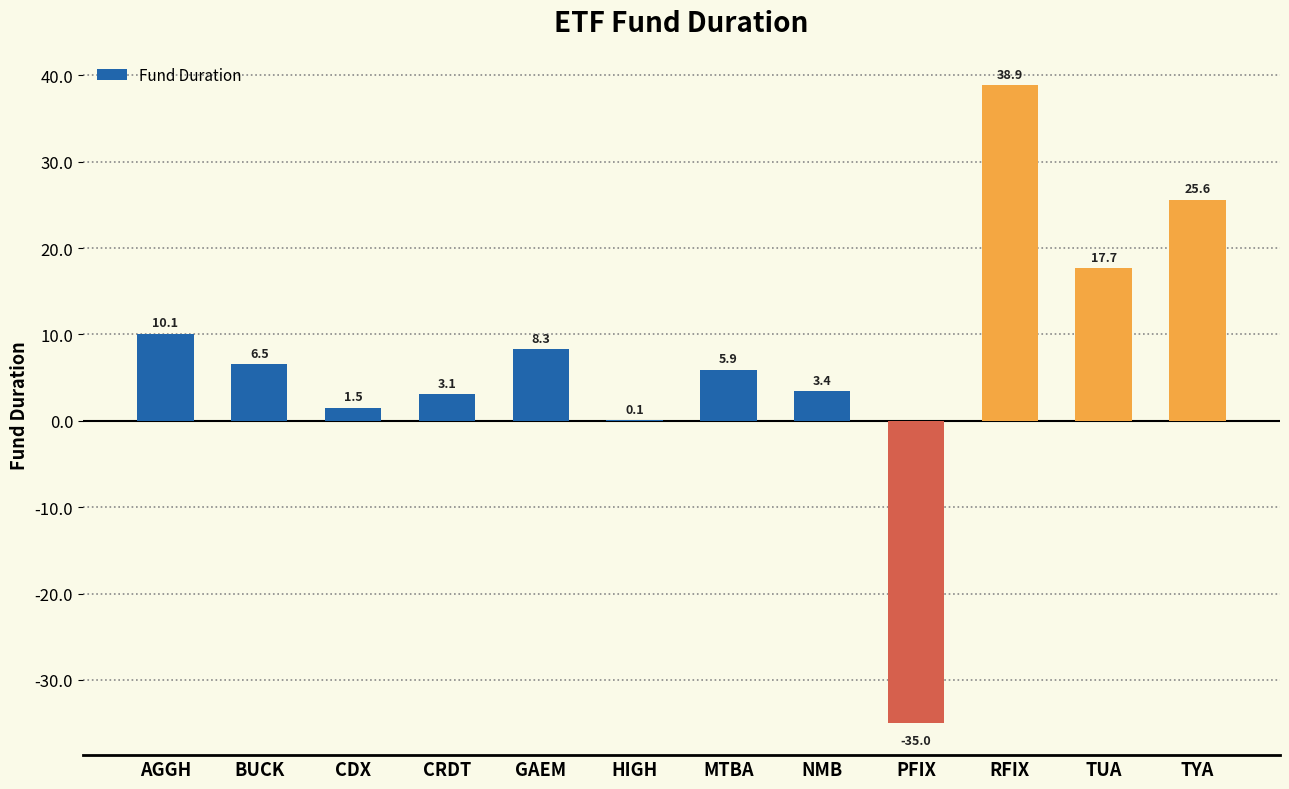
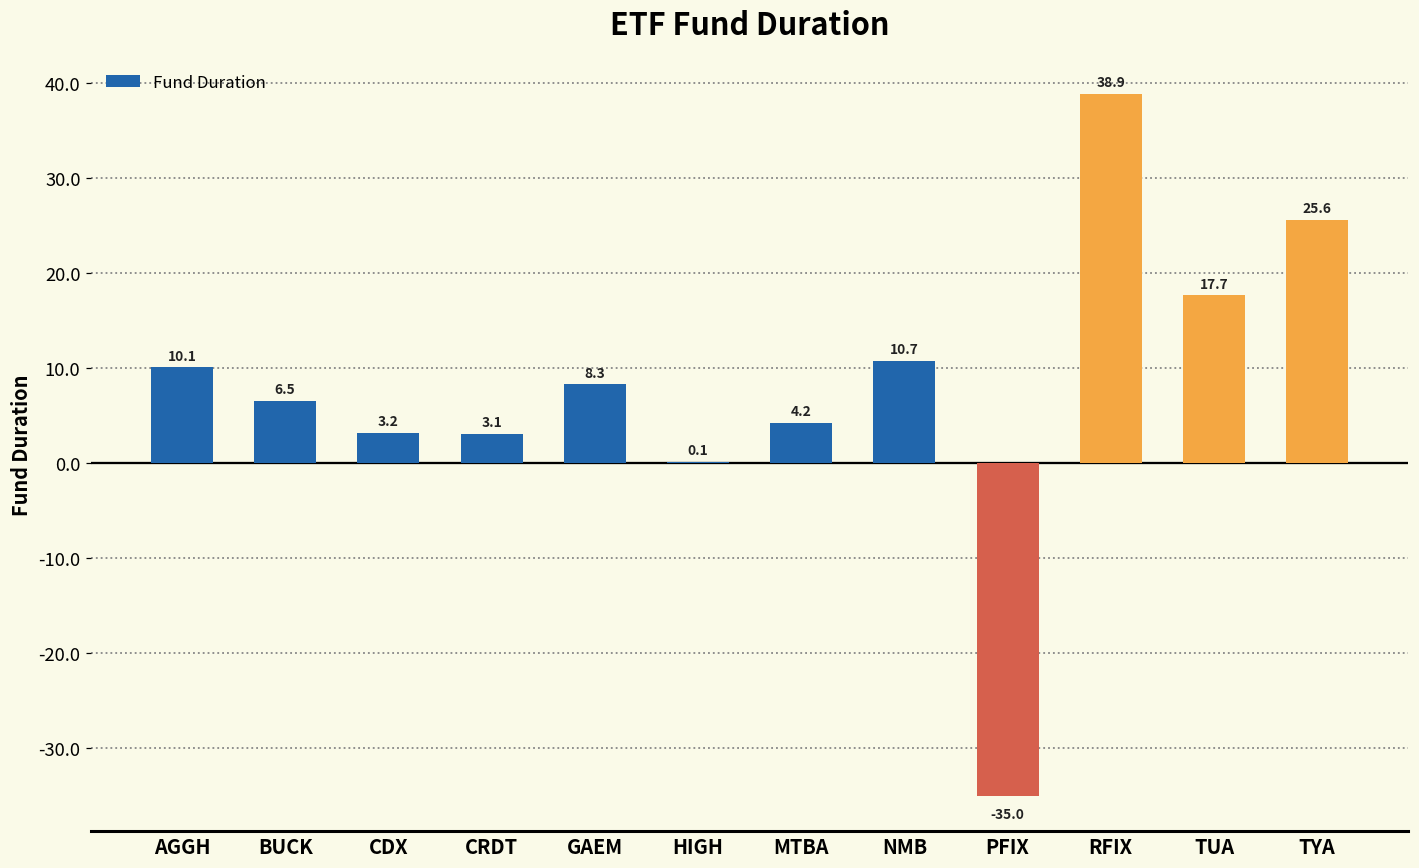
CDX: 1.5 -> 3.2
MTBA: 5.9 -> 4.2
NMB: 3.4 -> 10.7
